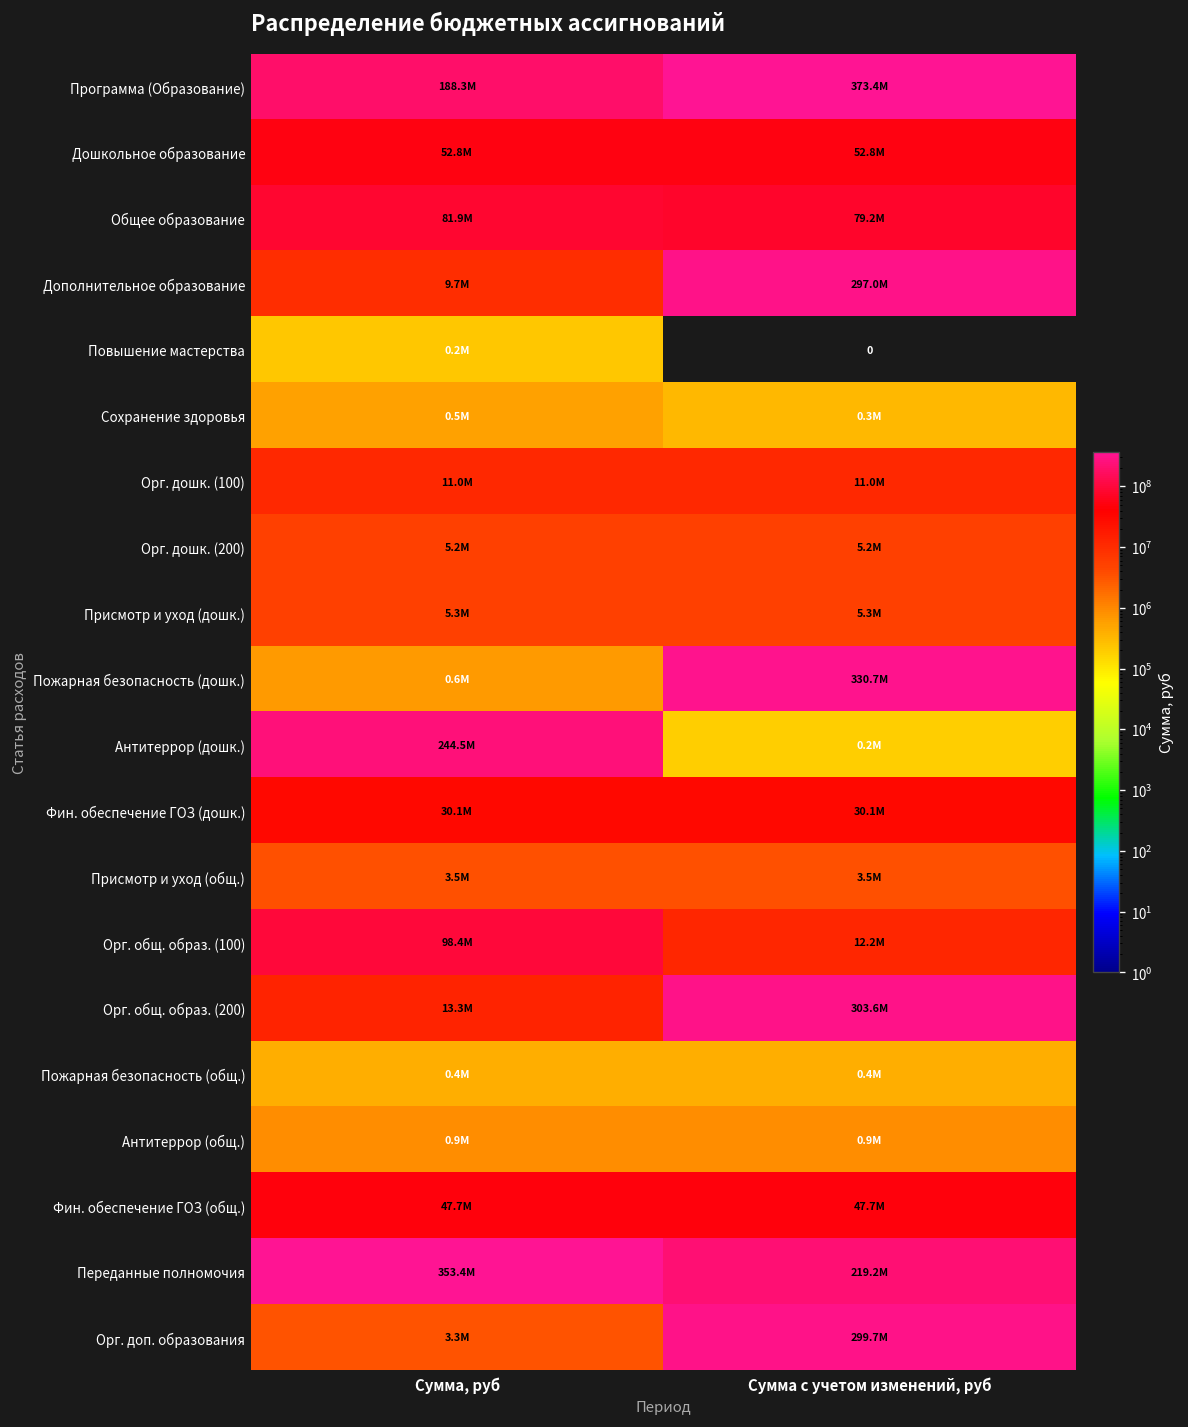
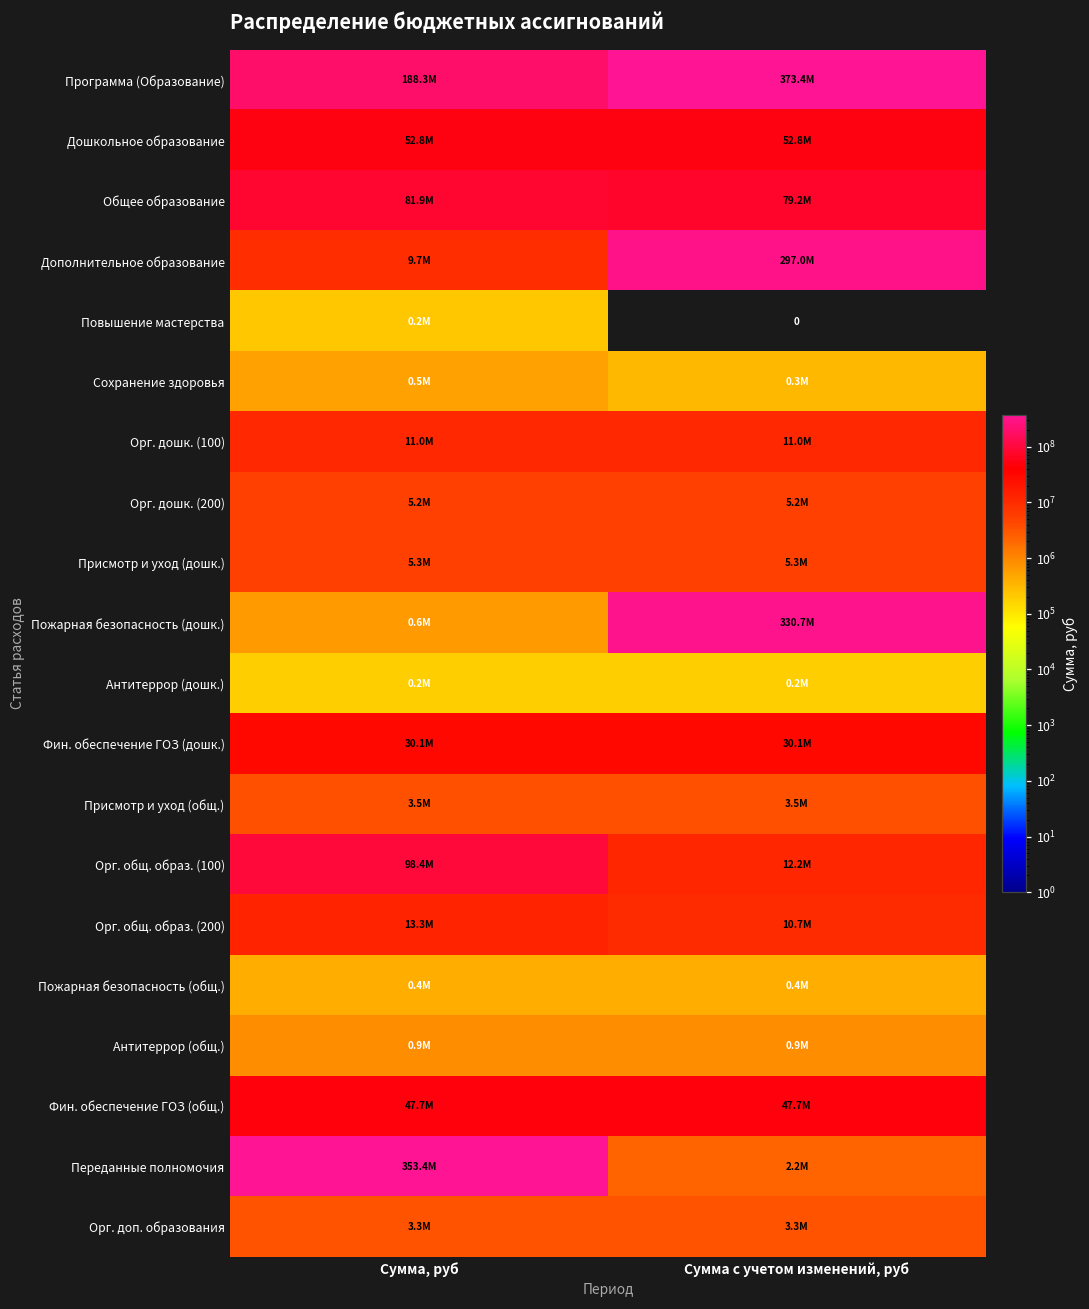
Антитеррор (дошк.), Сумма, руб: 244.5M -> 0.2M
Орг. общ. образ. (200), Сумма с учетом изменений, руб: 303.6M -> 10.7M
Переданные полномочия, Сумма с учетом изменений, руб: 219.2M -> 2.2M
Орг. доп. образования, Сумма с учетом изменений, руб: 299.7M -> 3.3M
